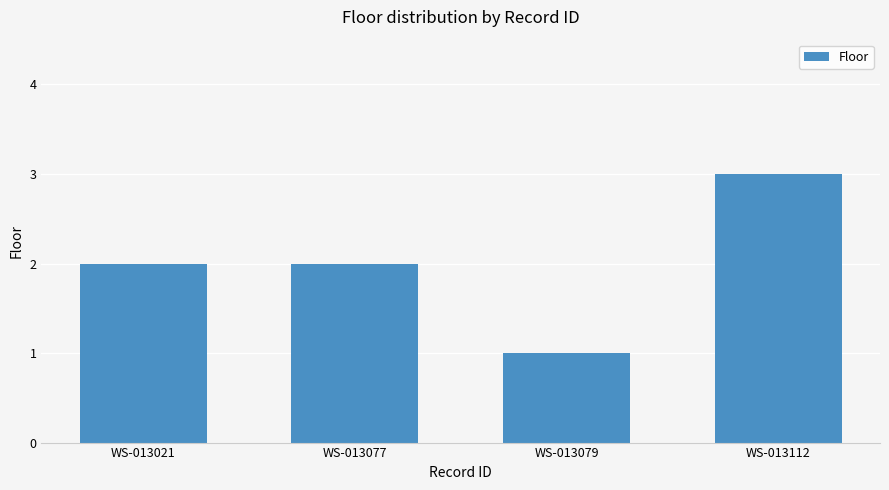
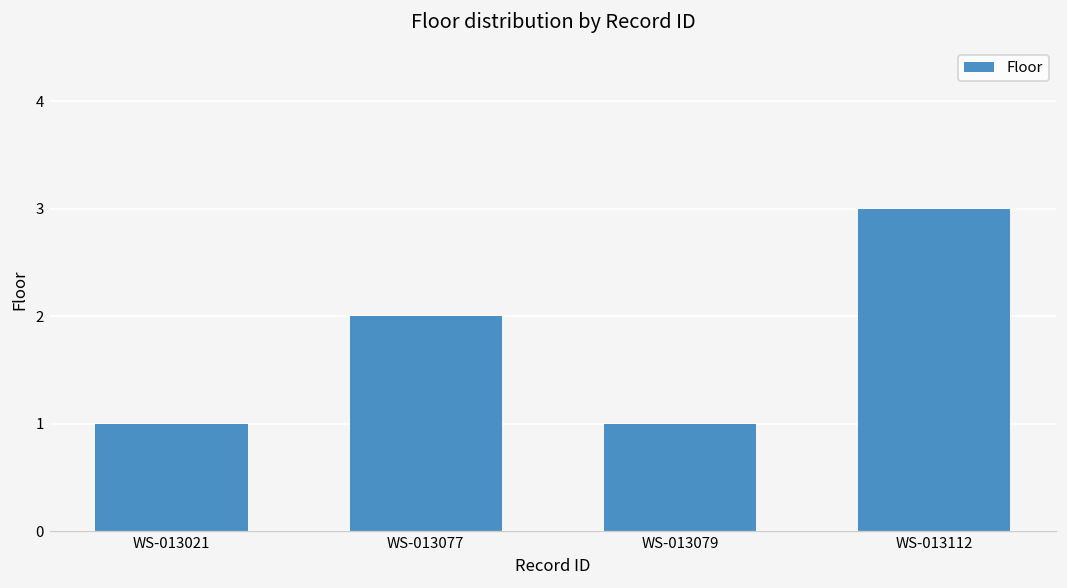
WS-013021: 2 -> 1
